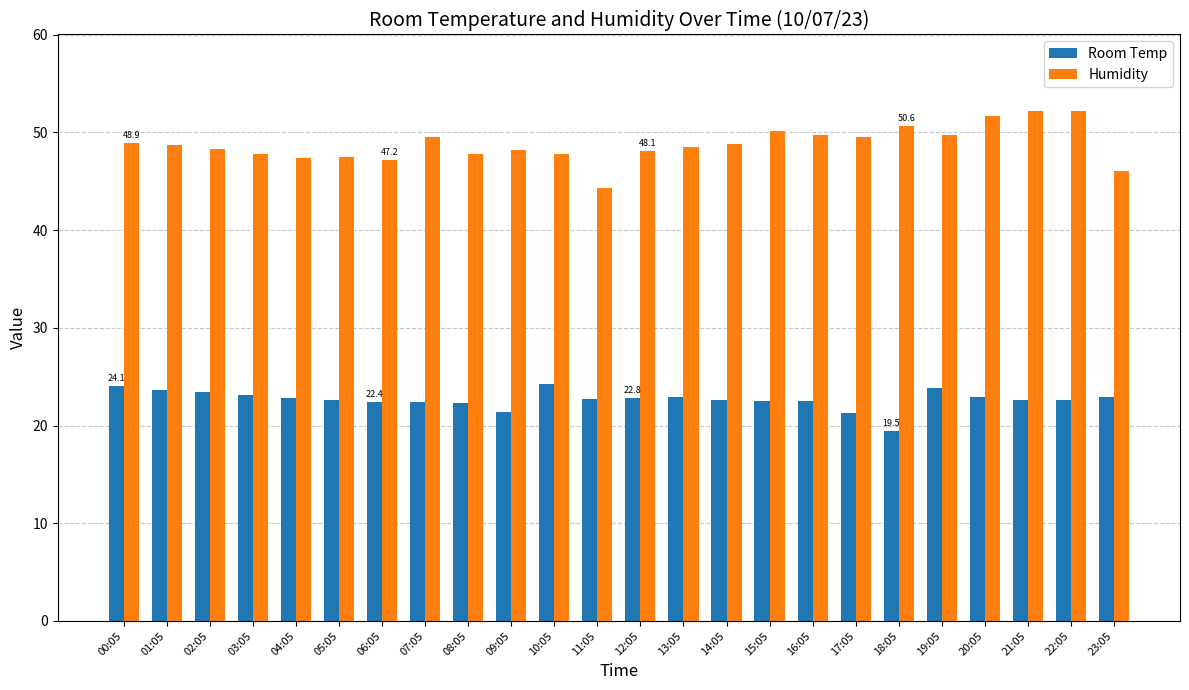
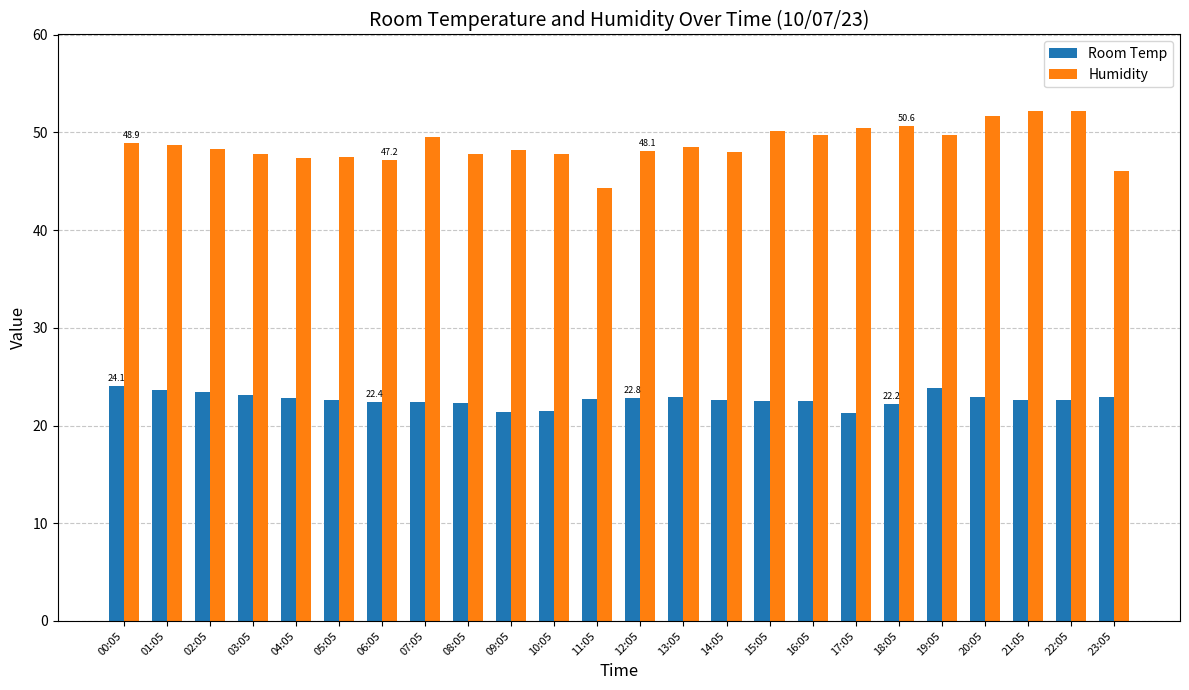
Room Temp, 10:05: 24 -> 22
Humidity, 14:05: 49 -> 48
Humidity, 17:05: 49.6 -> 50.4
Room Temp, 18:05: 19.5 -> 22.2
